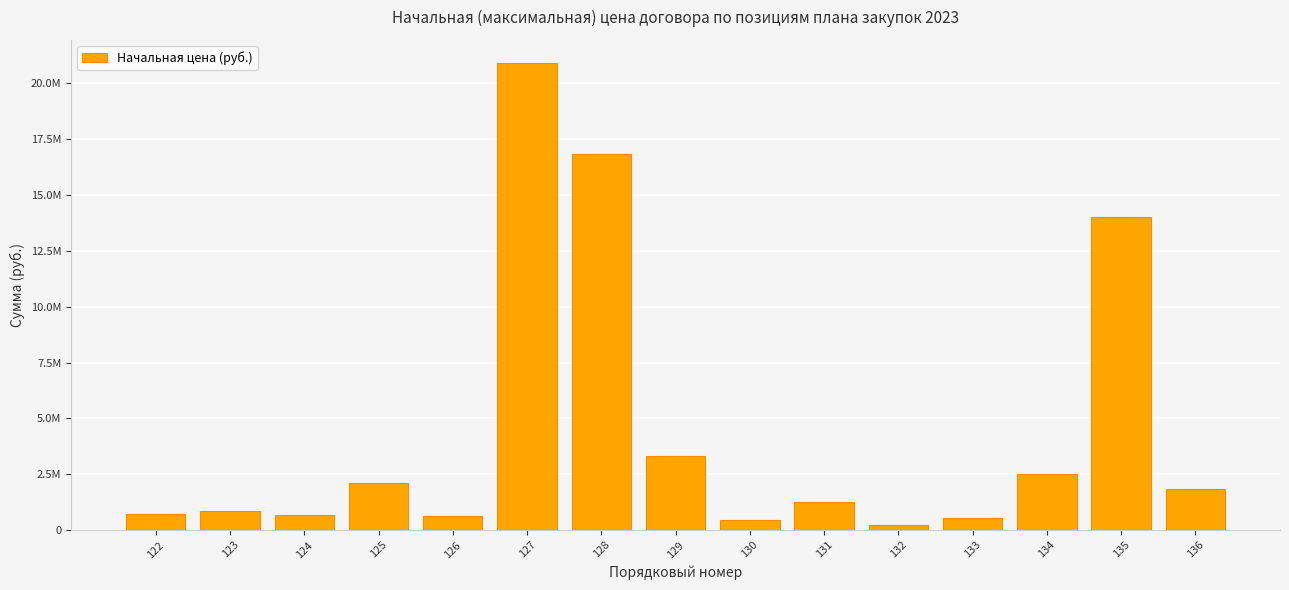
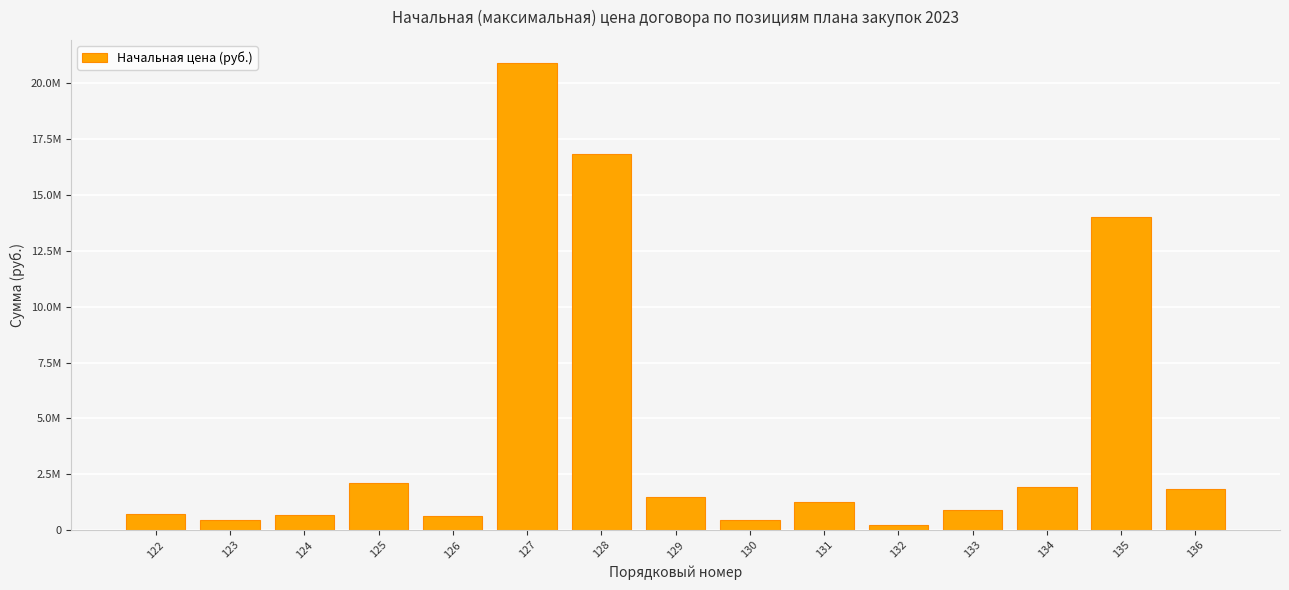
123: 900000 -> 500000
129: 3300000 -> 1500000
133: 500000 -> 900000
134: 2500000 -> 1900000
